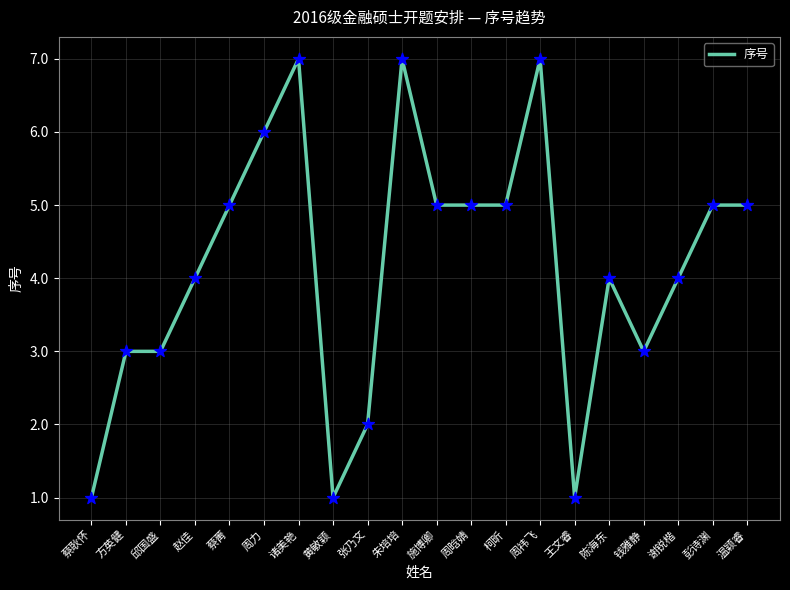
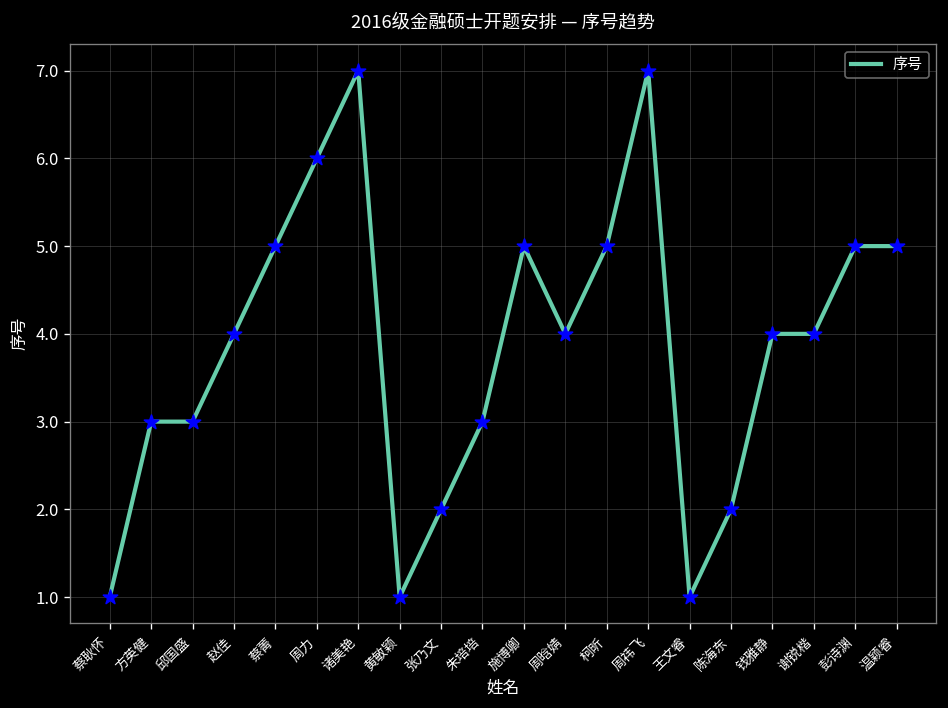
朱培培: 7 -> 3
周晗婧: 5 -> 4
陈海东: 4 -> 2
钱雅静: 3 -> 4
